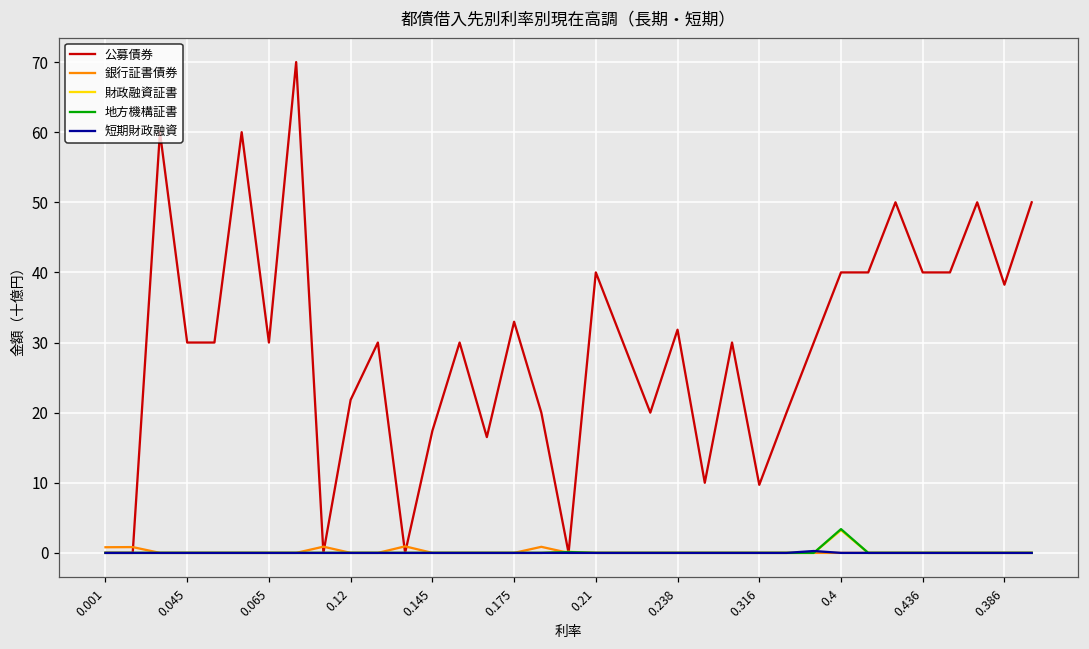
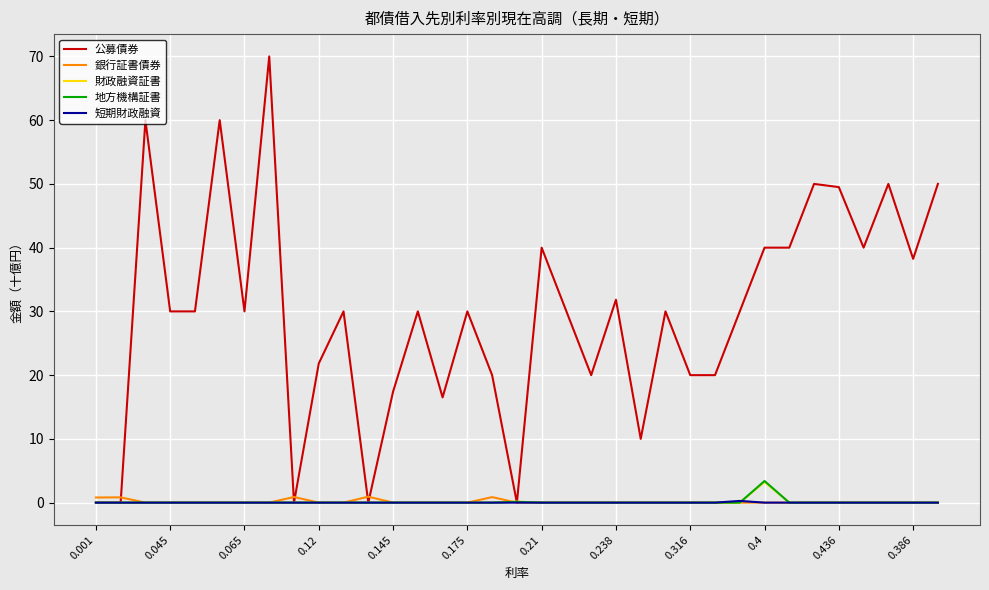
公募債券, 0.175: 33 -> 30
公募債券, 0.316: 10 -> 20
公募債券, 0.436: 40 -> 49
